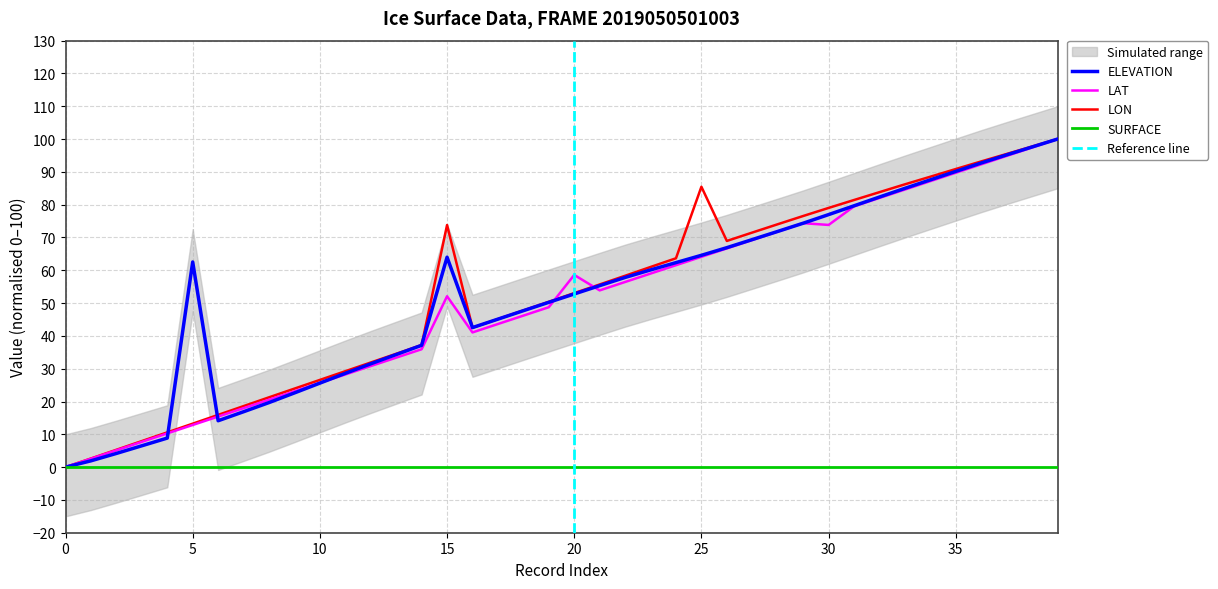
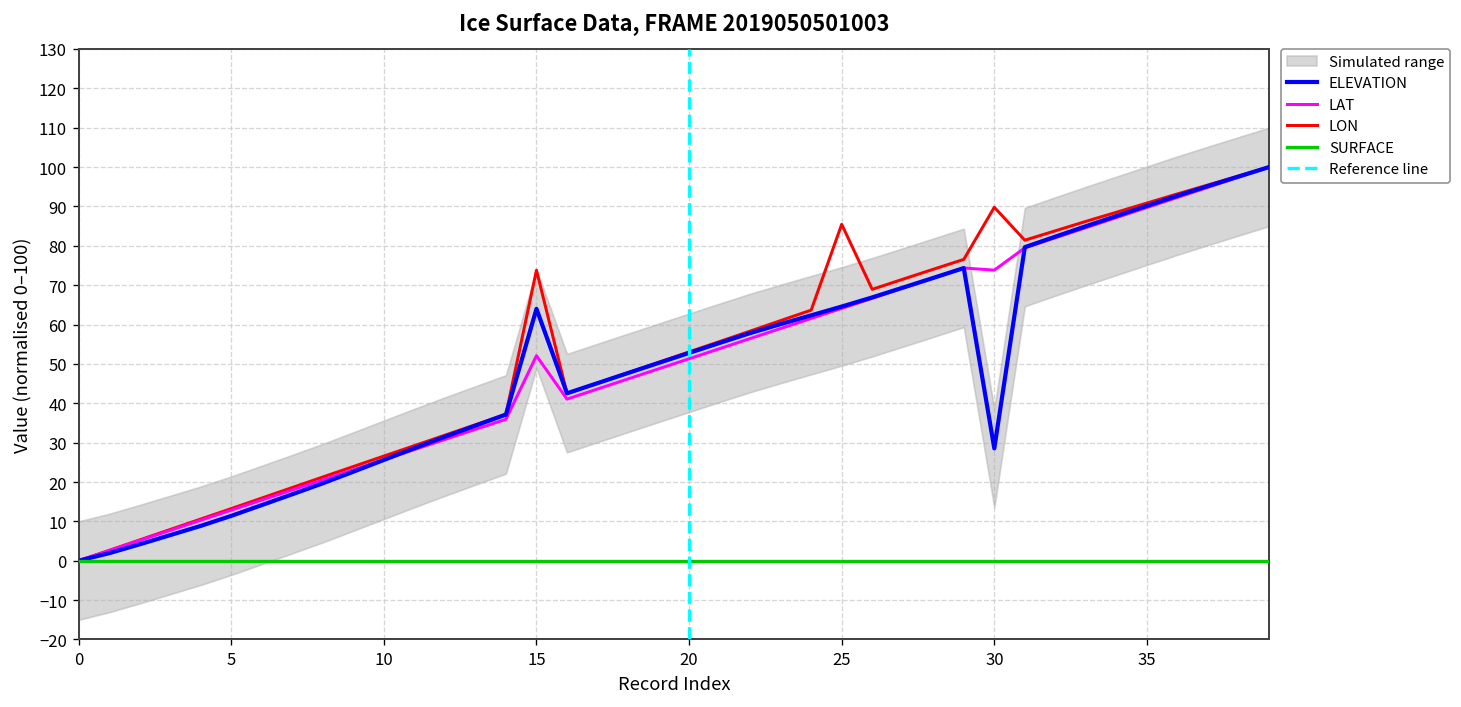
ELEVATION, 5: 63 -> 11
LAT, 20: 59 -> 51
ELEVATION, 30: 77 -> 29
LON, 30: 79 -> 90
